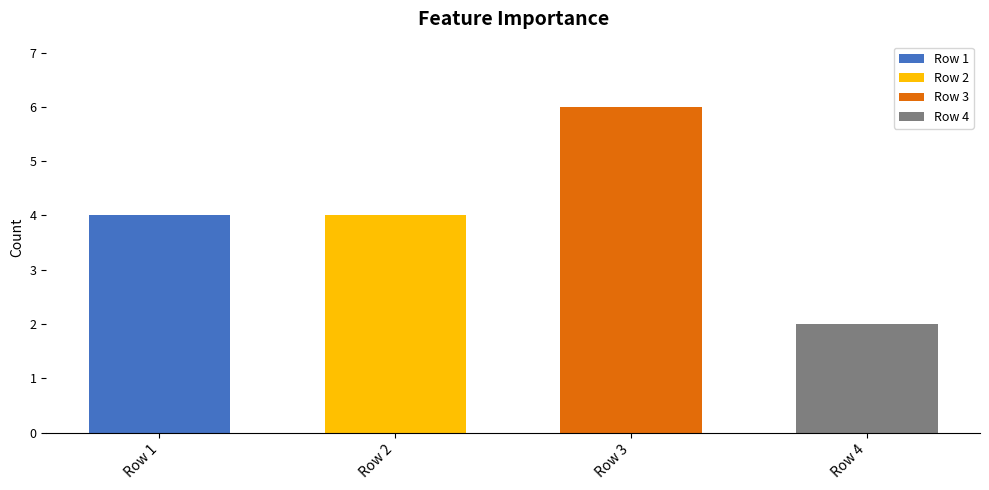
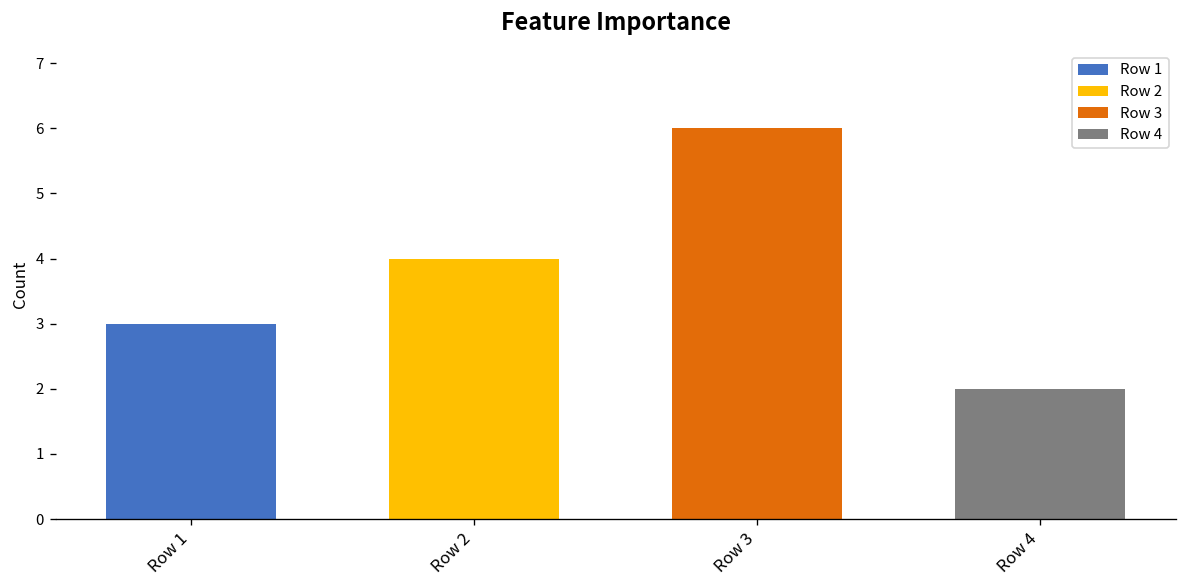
Row 1: 4 -> 3
